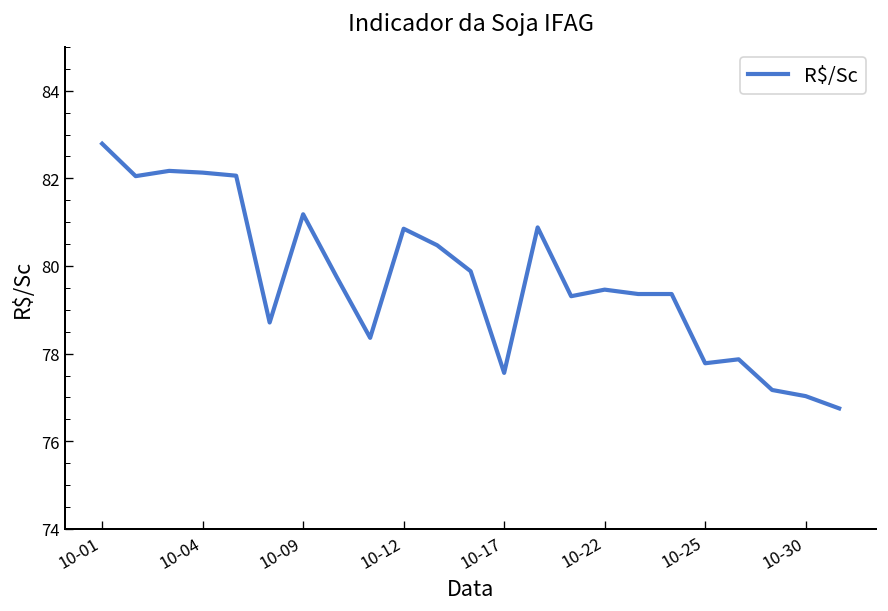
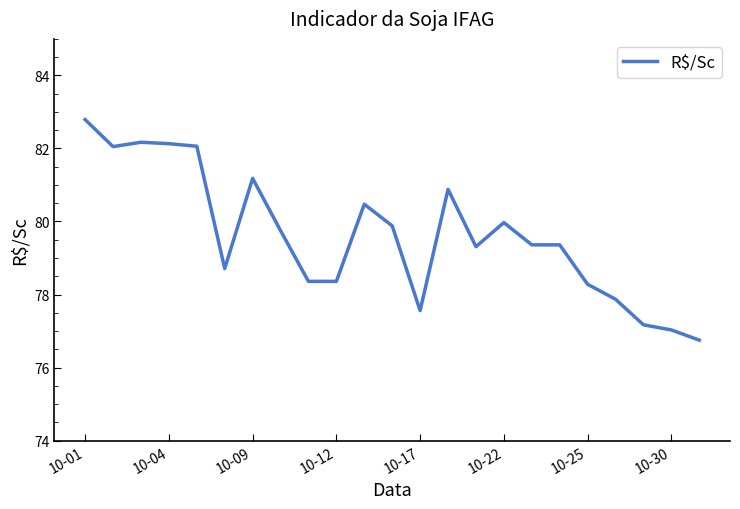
10-12: 80.9 -> 78.4
10-22: 79.5 -> 80.0
10-25: 77.8 -> 78.3
